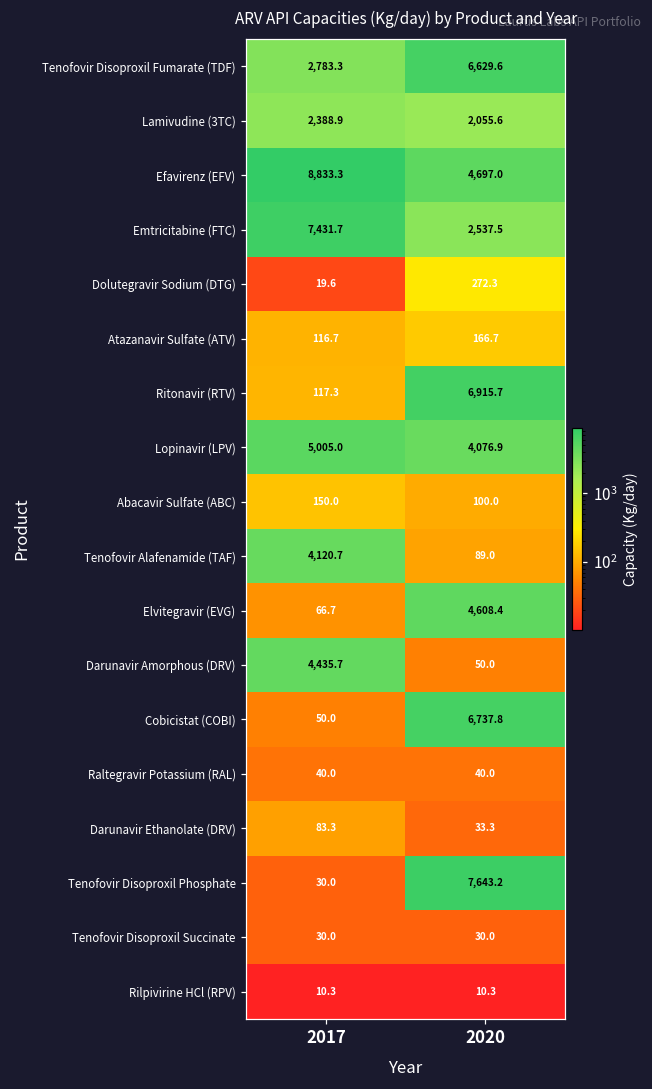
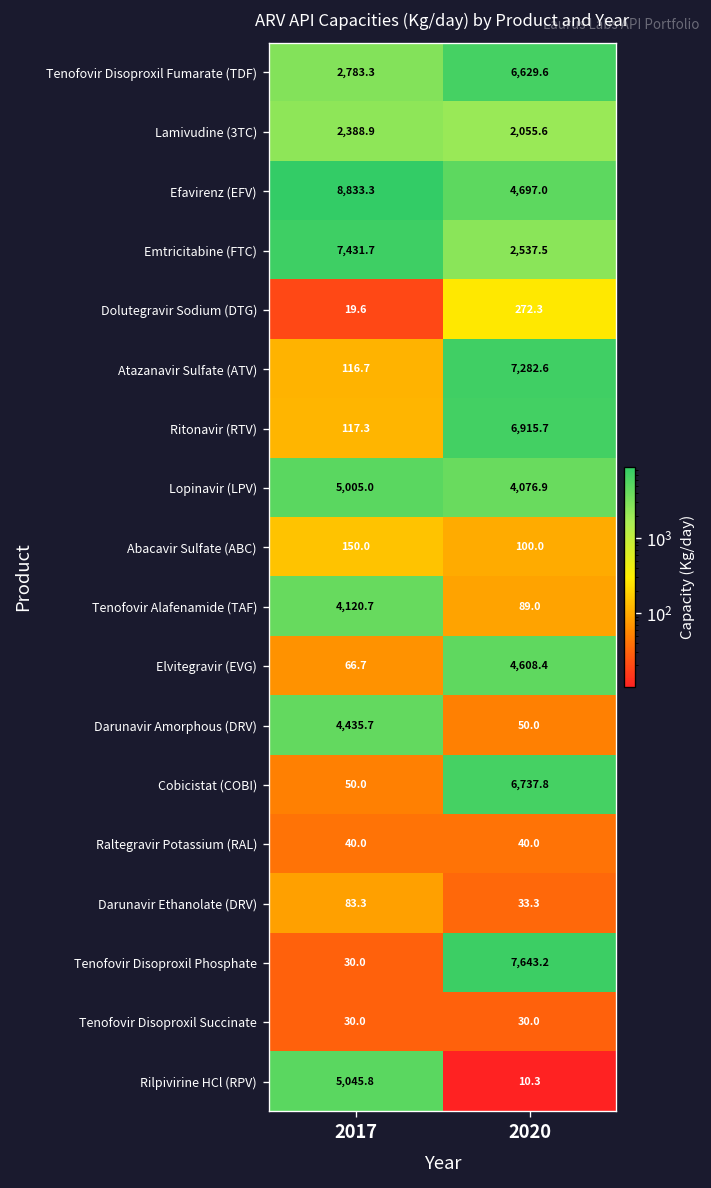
Atazanavir Sulfate (ATV), 2020: 166.7 -> 7,282.6
Rilpivirine HCl (RPV), 2017: 10.3 -> 5,045.8
